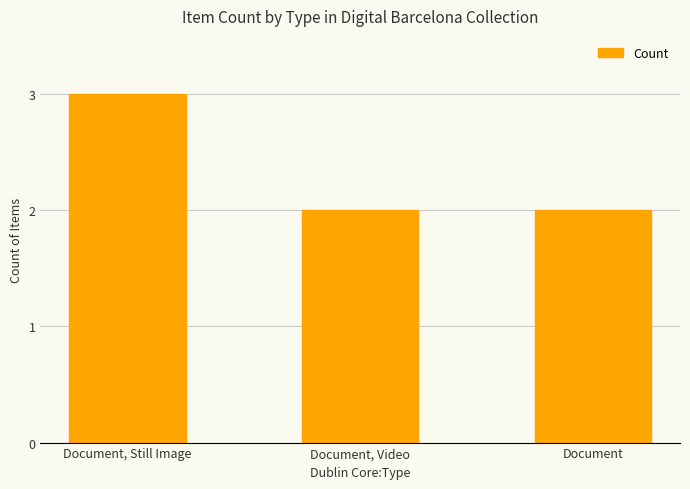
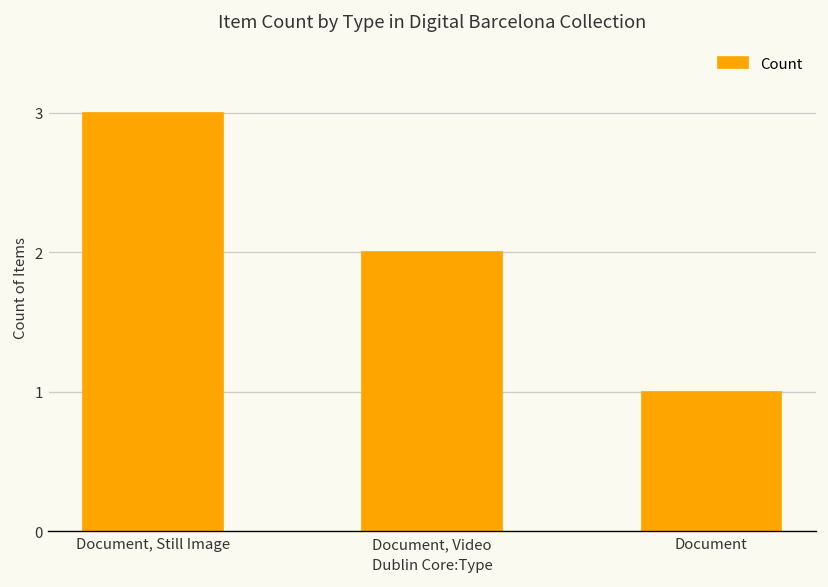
Document: 2 -> 1
